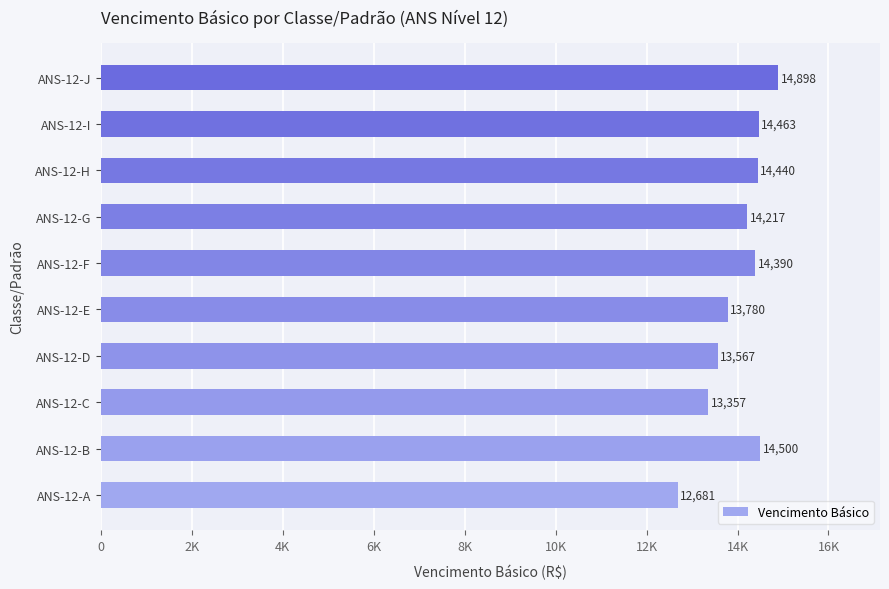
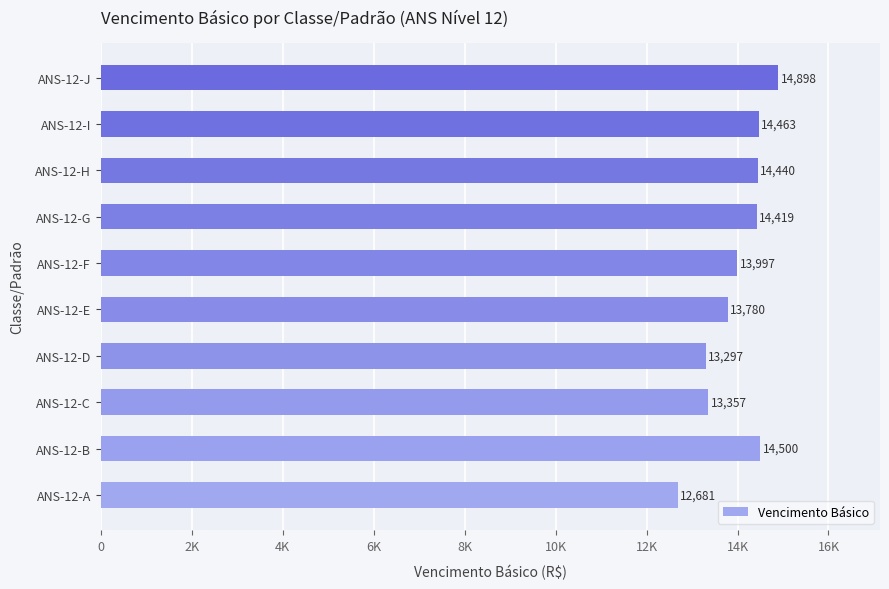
ANS-12-G: 14,217 -> 14,419
ANS-12-F: 14,390 -> 13,997
ANS-12-D: 13,567 -> 13,297
